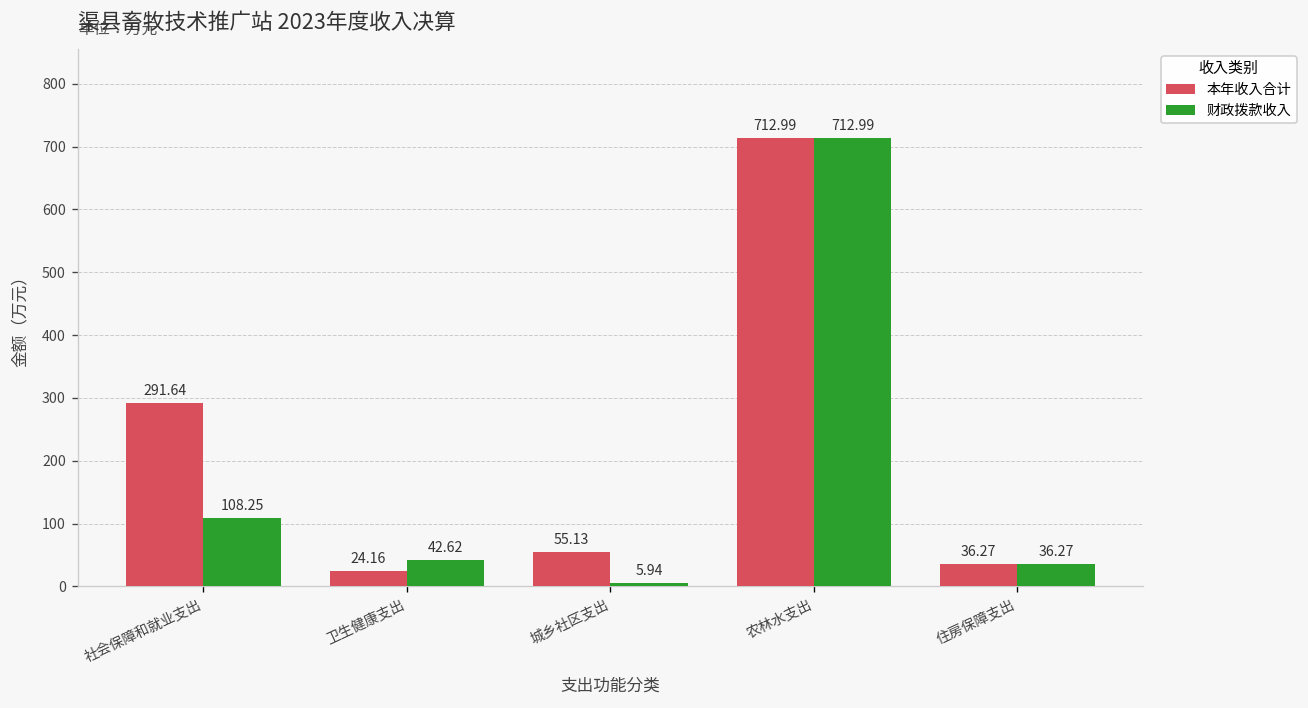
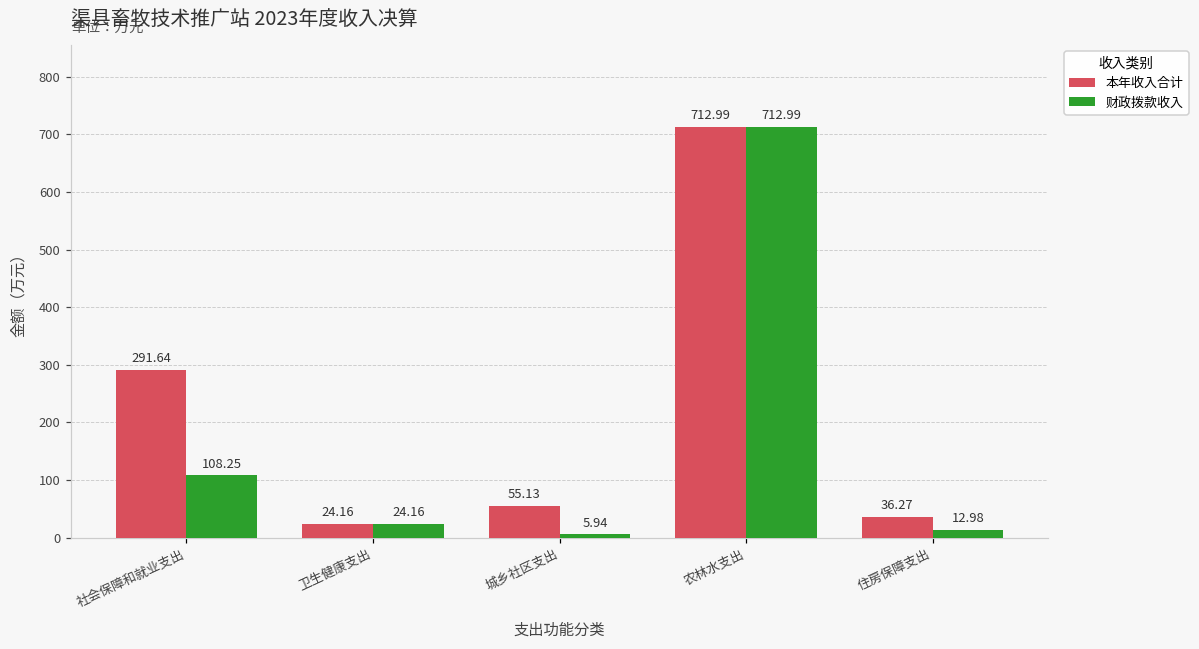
财政拨款收入, 卫生健康支出: 42.62 -> 24.16
财政拨款收入, 住房保障支出: 36.27 -> 12.98
